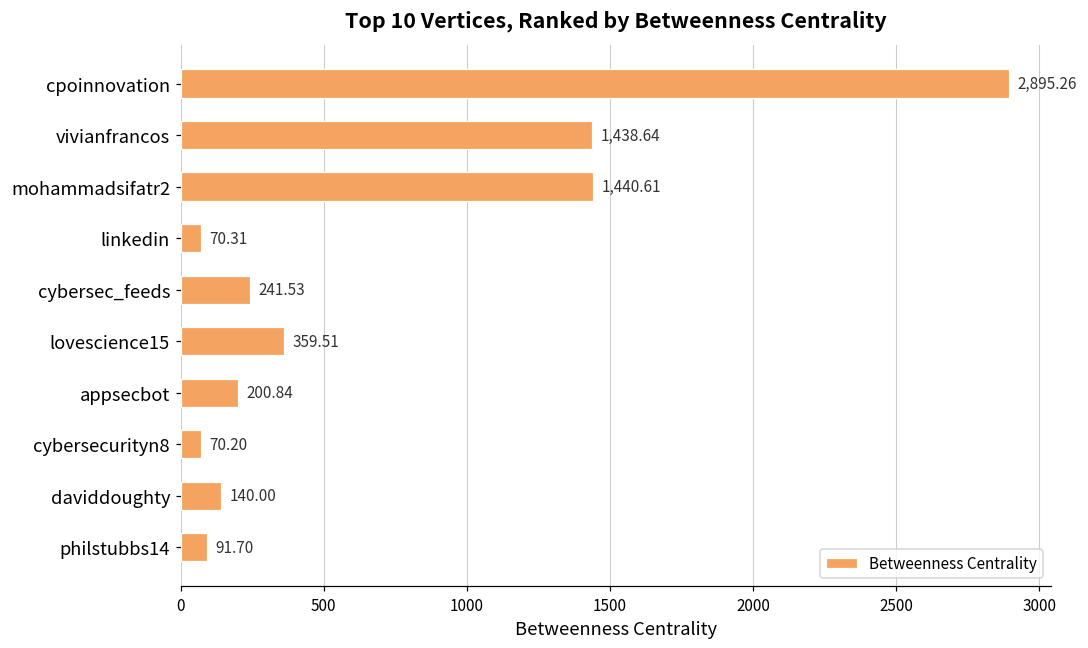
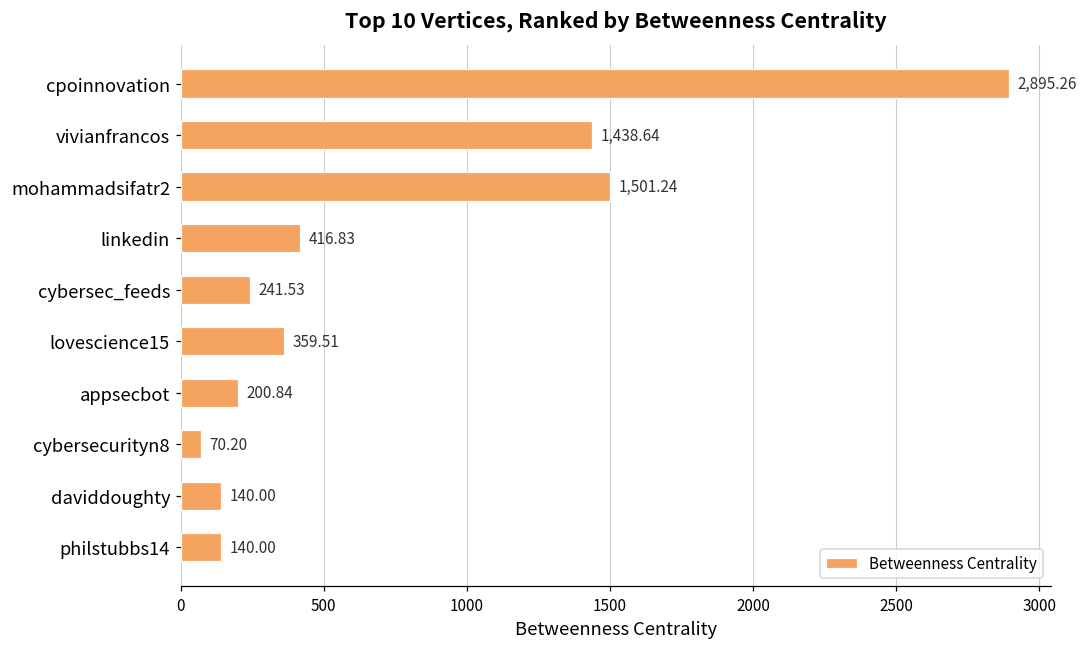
mohammadsifatr2: 1,440.61 -> 1,501.24
linkedin: 70.31 -> 416.83
philstubbs14: 91.70 -> 140.00
